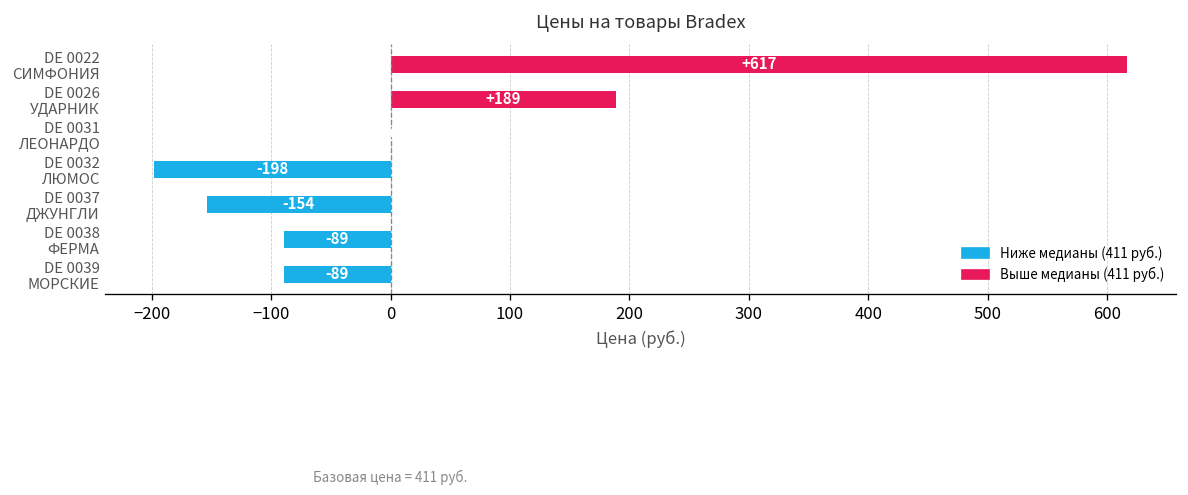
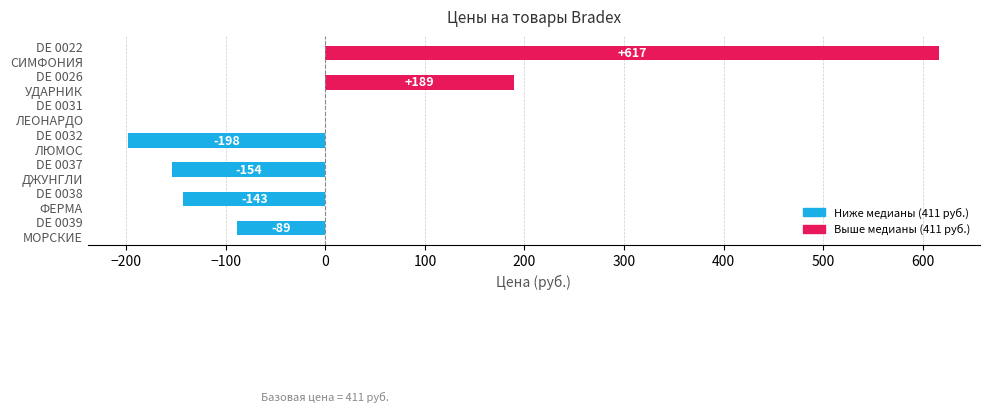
DE 0038 ФЕРМА: -89 -> -143
